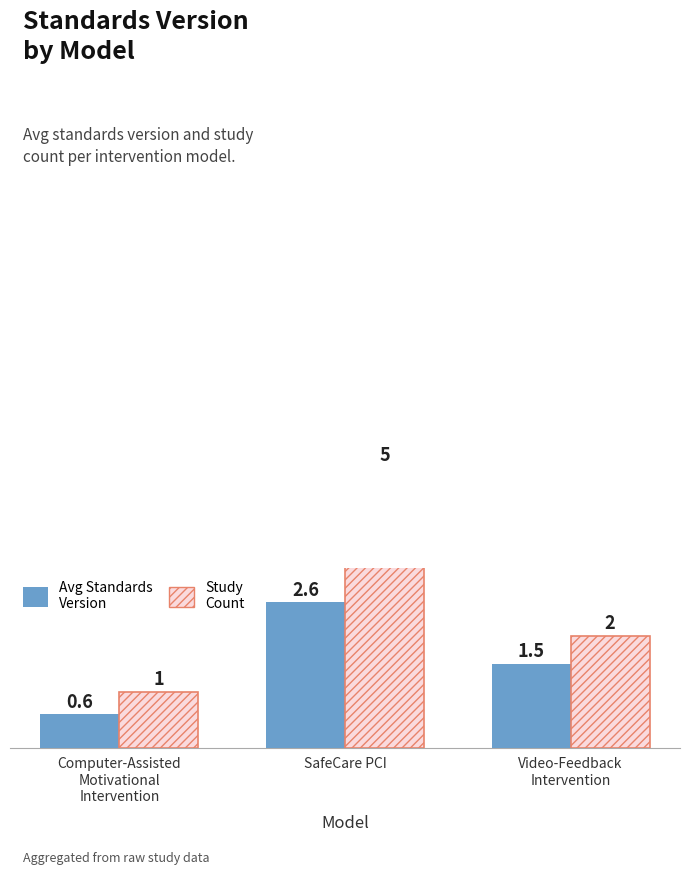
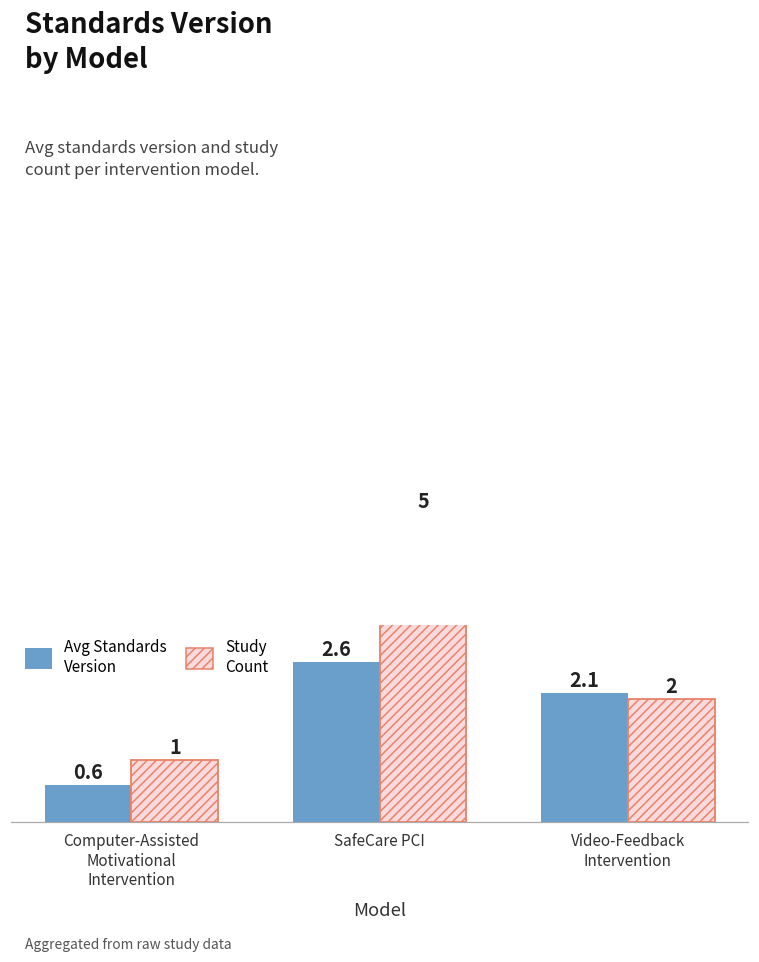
Avg Standards Version, Video-Feedback Intervention: 1.5 -> 2.1
